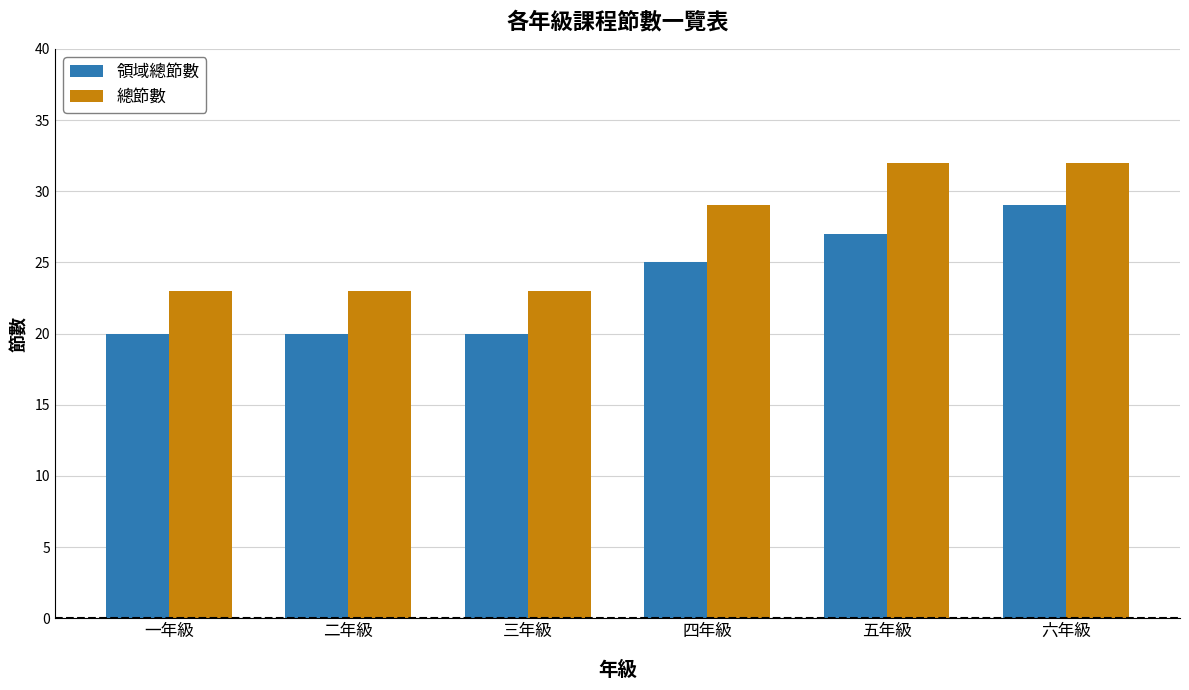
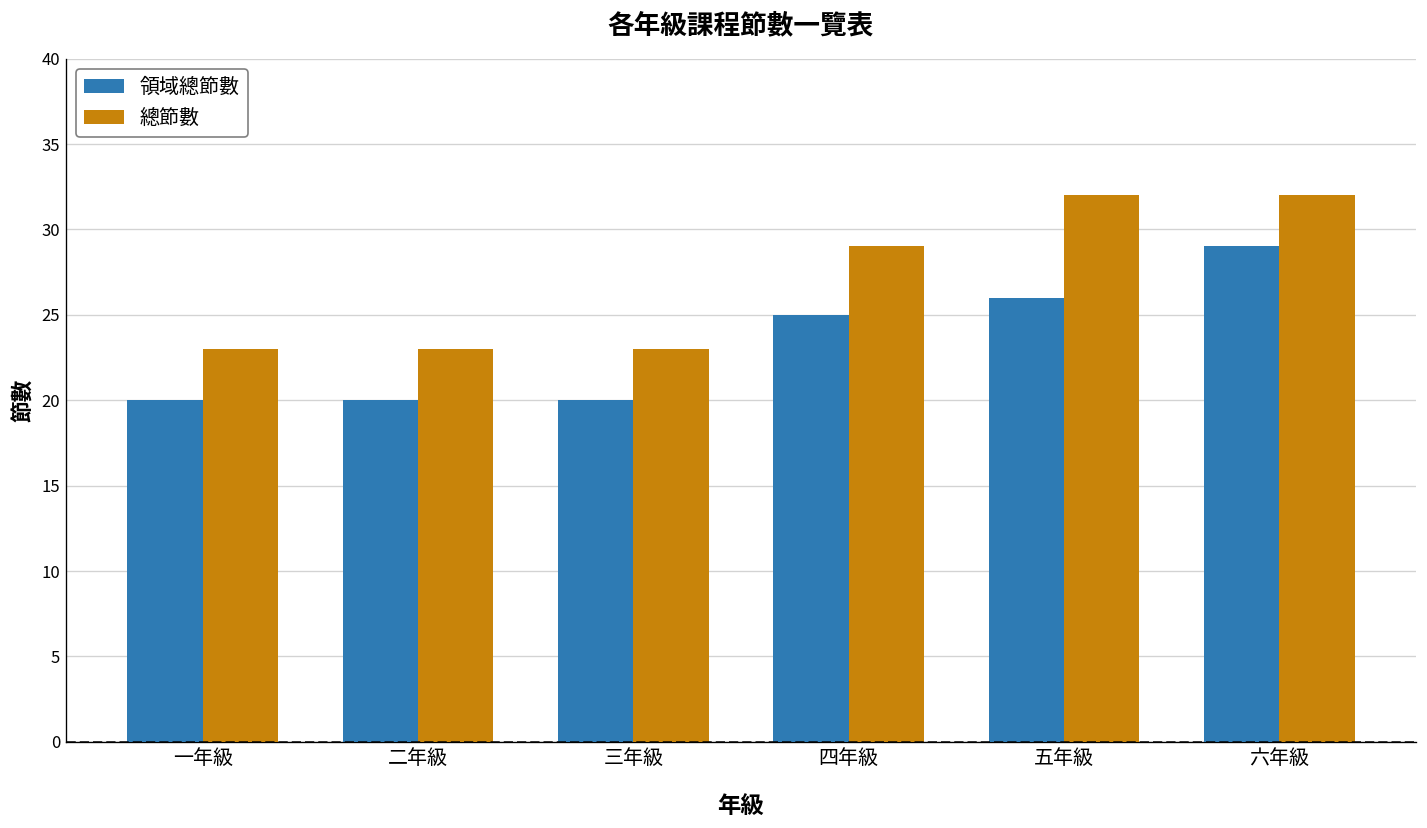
領域總節數, 五年級: 27 -> 26
